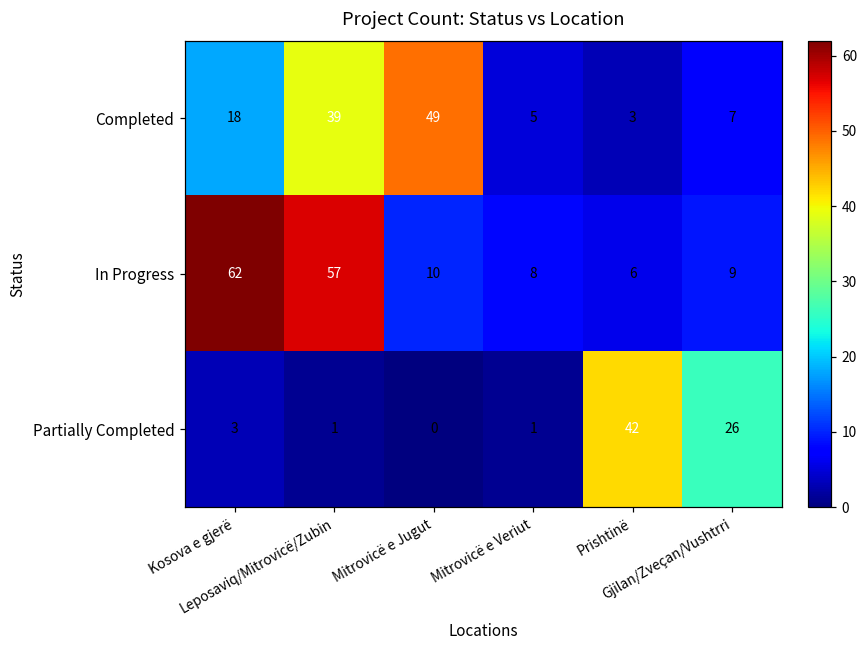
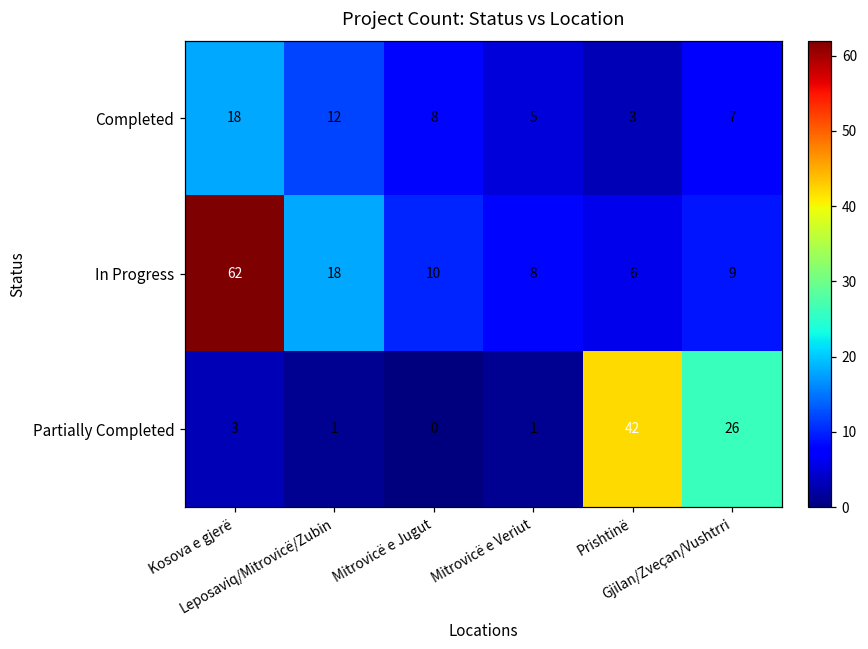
Completed, Leposaviq/Mitrovicë/Zubin: 39 -> 12
Completed, Mitrovicë e Jugut: 49 -> 8
In Progress, Leposaviq/Mitrovicë/Zubin: 57 -> 18
